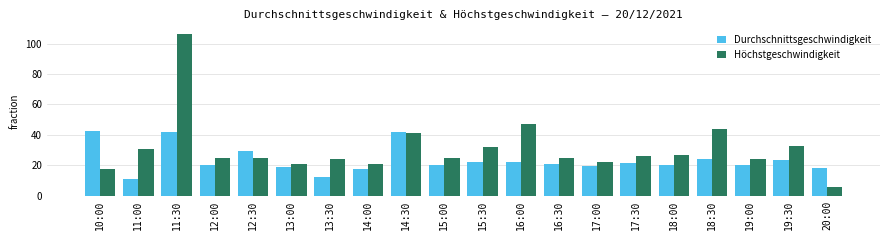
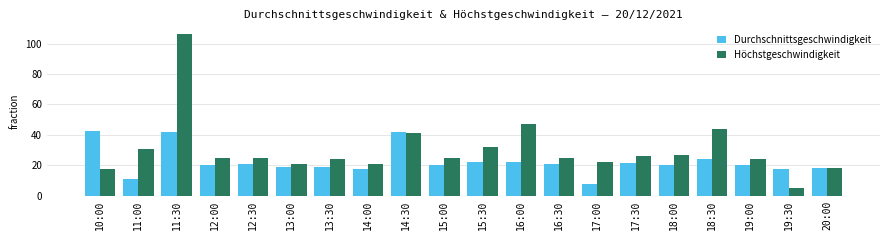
Durchschnittsgeschwindigkeit, 12:30: 29 -> 21
Durchschnittsgeschwindigkeit, 13:30: 12 -> 19
Durchschnittsgeschwindigkeit, 17:00: 20 -> 8
Durchschnittsgeschwindigkeit, 19:30: 23 -> 18
Höchstgeschwindigkeit, 19:30: 33 -> 5
Höchstgeschwindigkeit, 20:00: 6 -> 18
